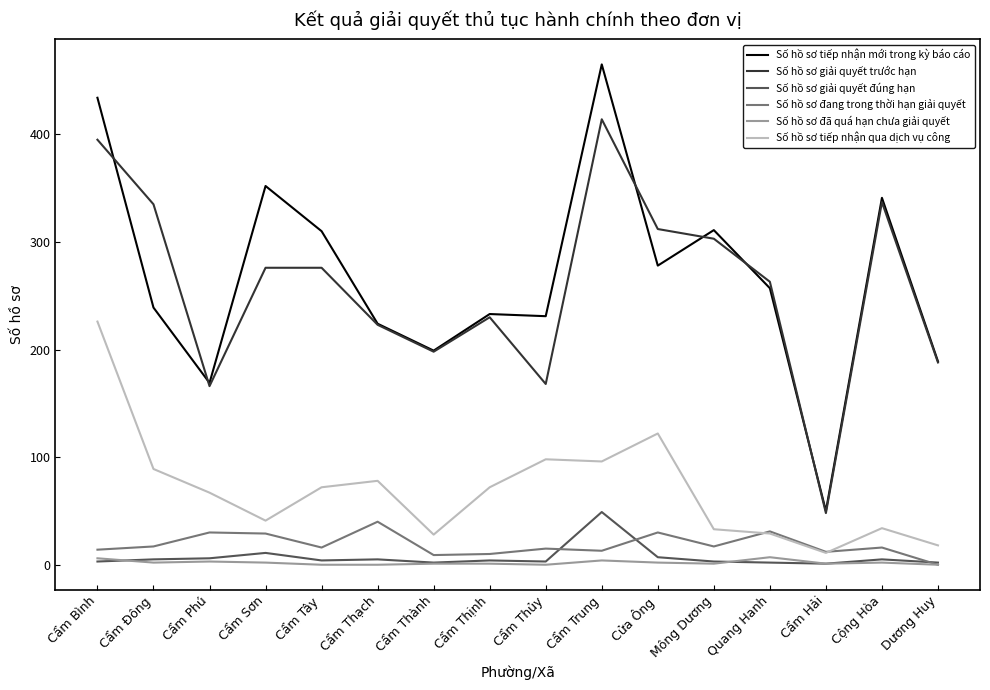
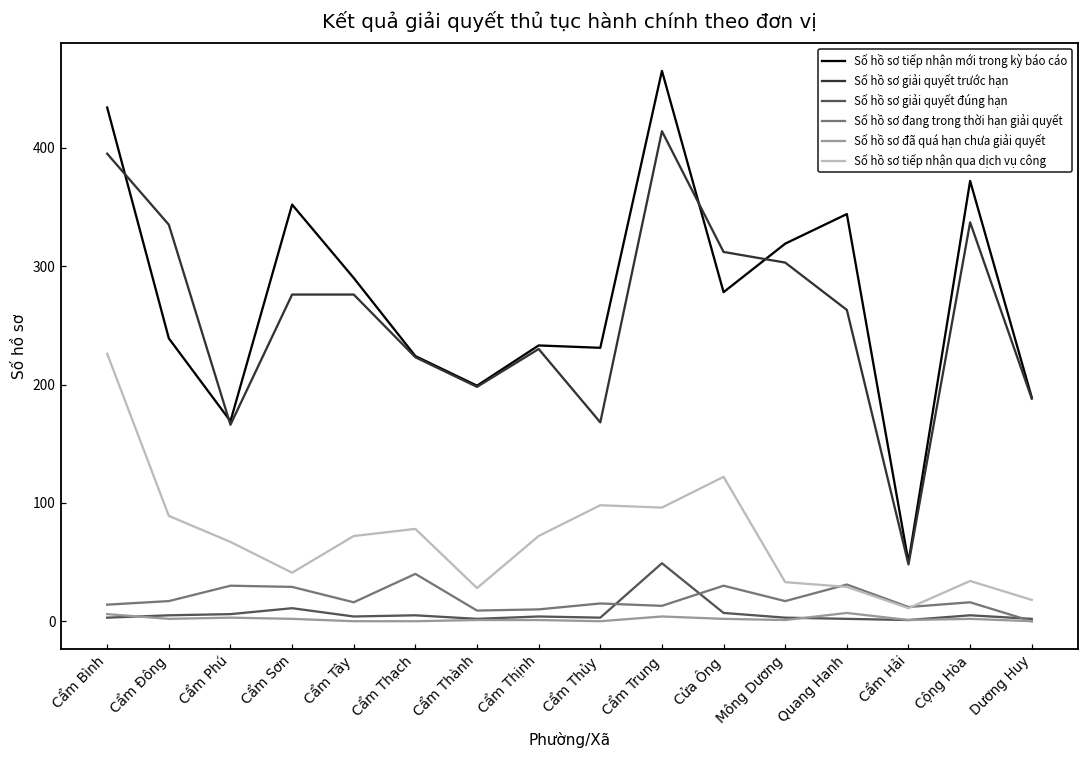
Số hồ sơ tiếp nhận mới trong kỳ báo cáo, Cẩm Tây: 310 -> 290
Số hồ sơ tiếp nhận mới trong kỳ báo cáo, Mông Dương: 311 -> 319
Số hồ sơ tiếp nhận mới trong kỳ báo cáo, Quang Hanh: 257 -> 344
Số hồ sơ tiếp nhận mới trong kỳ báo cáo, Cộng Hòa: 341 -> 372
